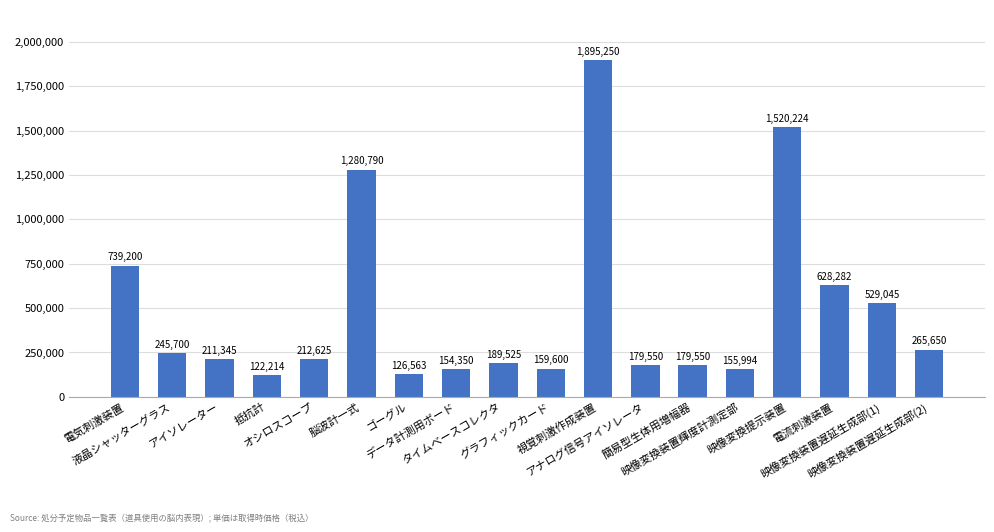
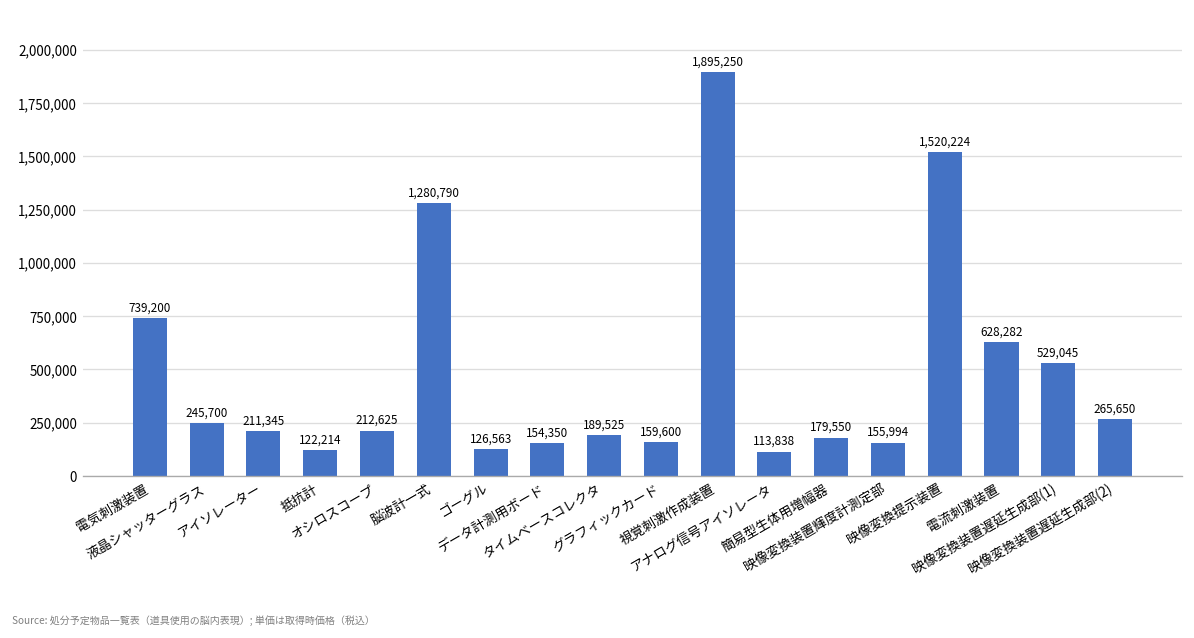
アナログ信号アイソレータ: 179,550 -> 113,838
